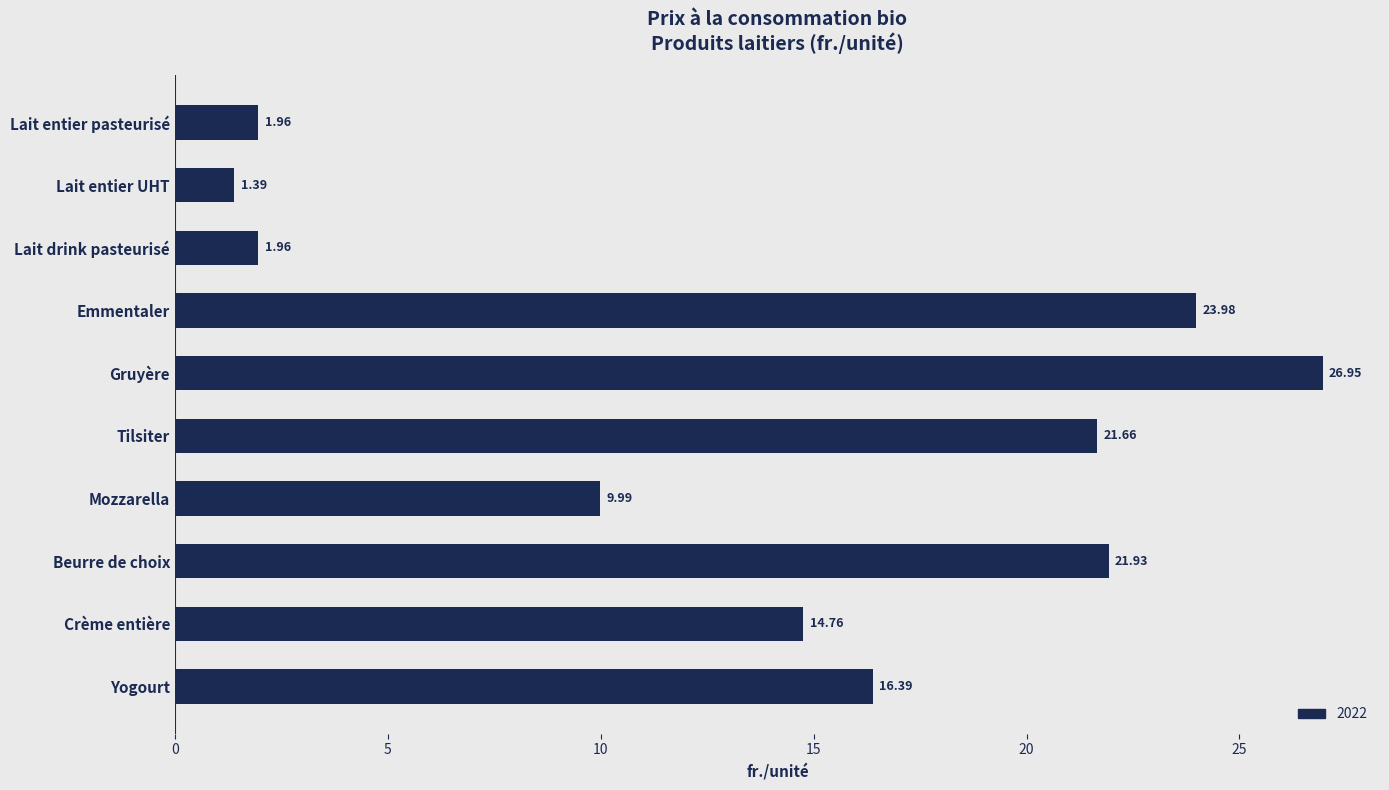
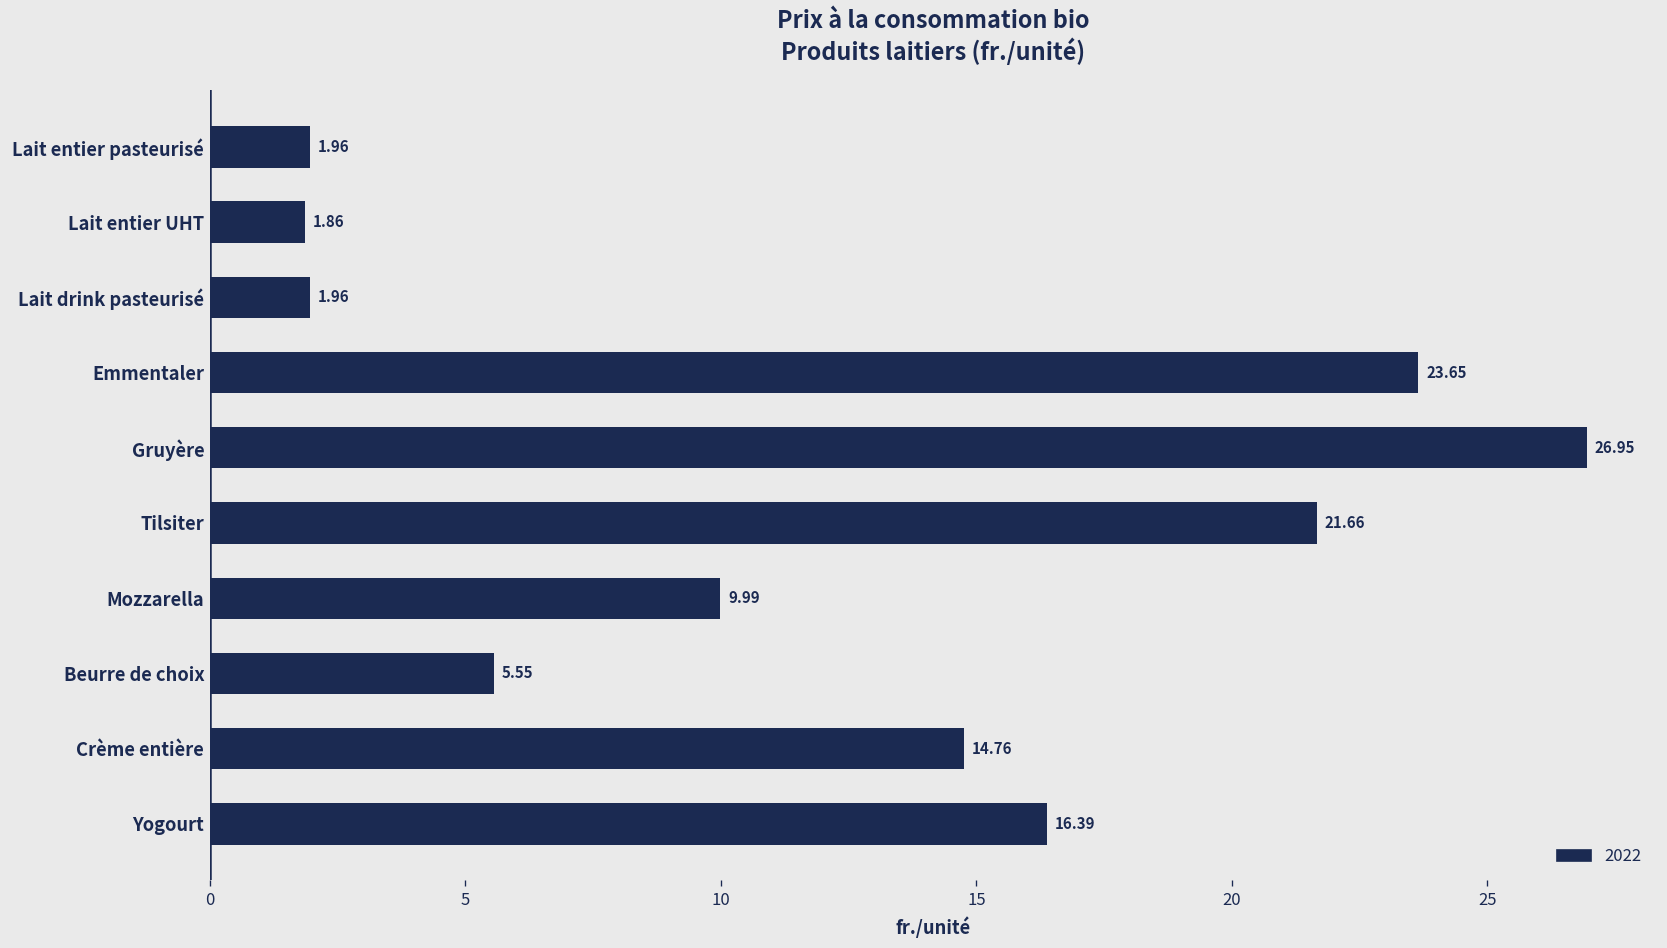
Lait entier UHT: 1.39 -> 1.86
Emmentaler: 23.98 -> 23.65
Beurre de choix: 21.93 -> 5.55
